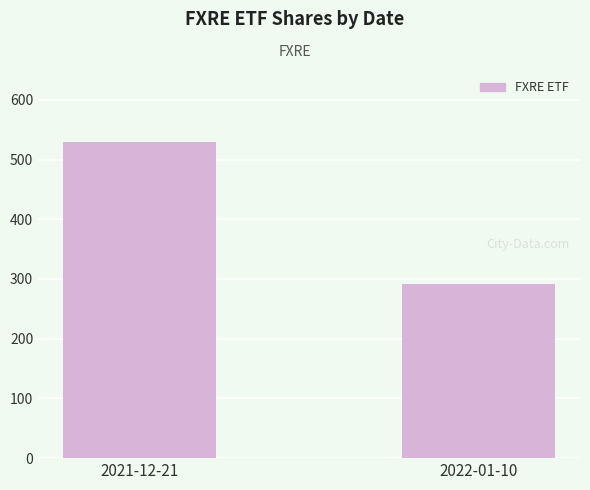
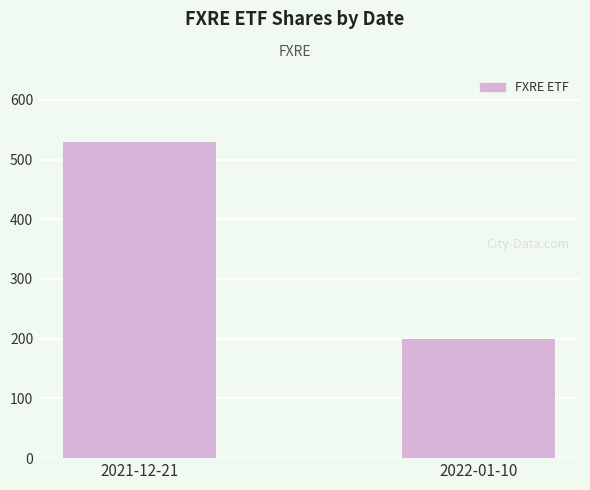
2022-01-10: 290 -> 200
